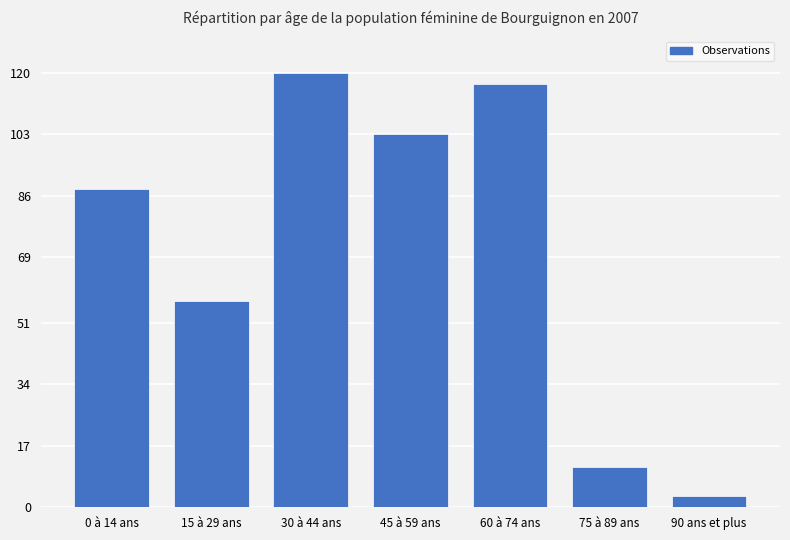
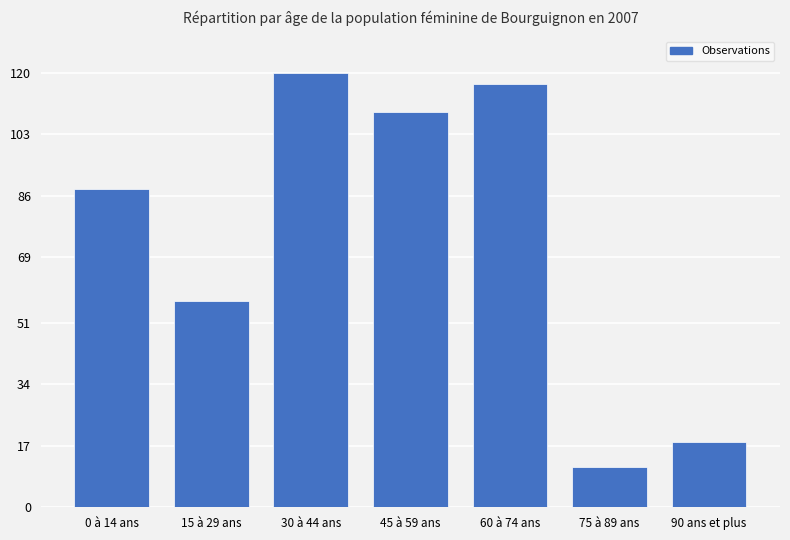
45 à 59 ans: 103 -> 109
90 ans et plus: 3 -> 18
